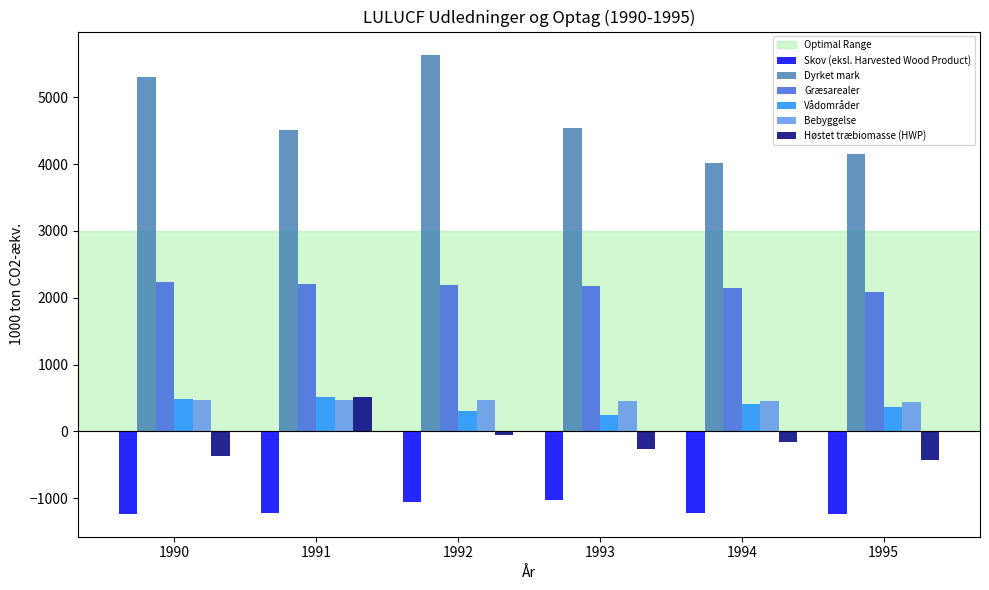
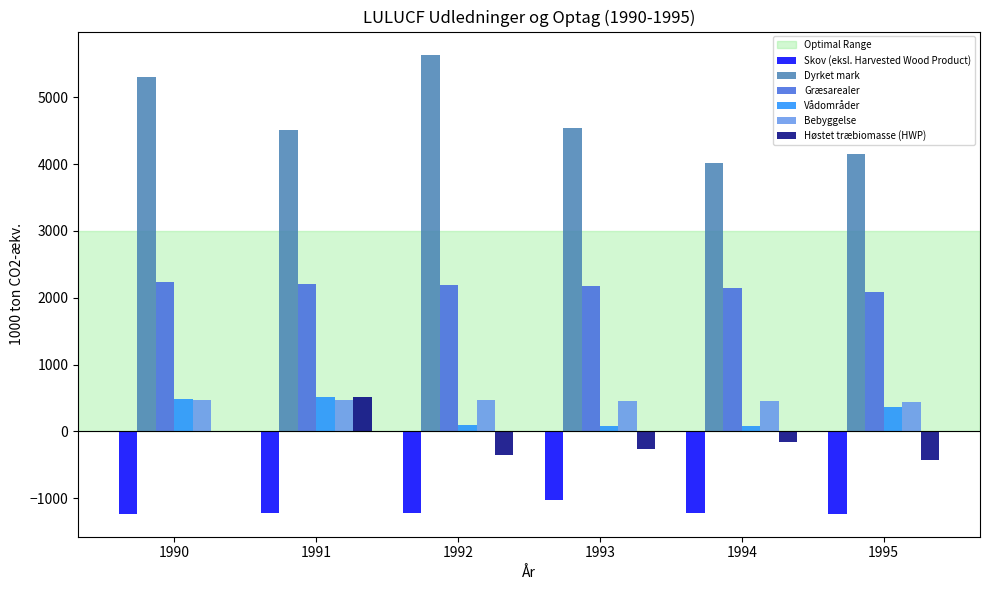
Høstet træbiomasse (HWP), 1990: -400 -> 0
Skov (eksl. Harvested Wood Product), 1992: -1100 -> -1200
Vådområder, 1992: 300 -> 100
Høstet træbiomasse (HWP), 1992: -100 -> -400
Vådområder, 1993: 200 -> 100
Vådområder, 1994: 400 -> 100
